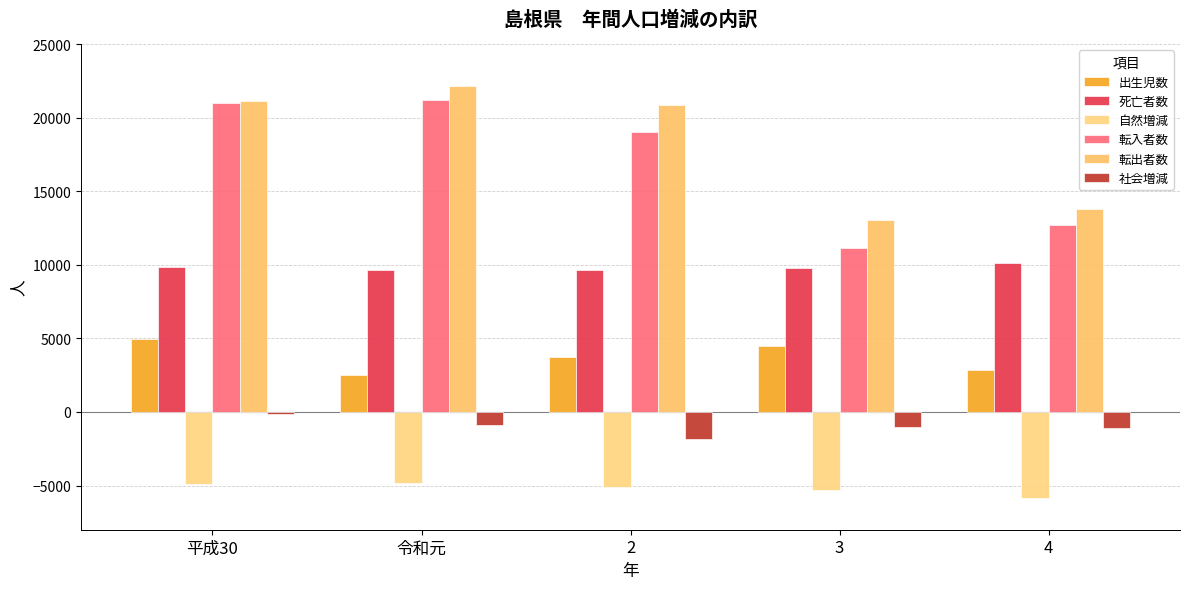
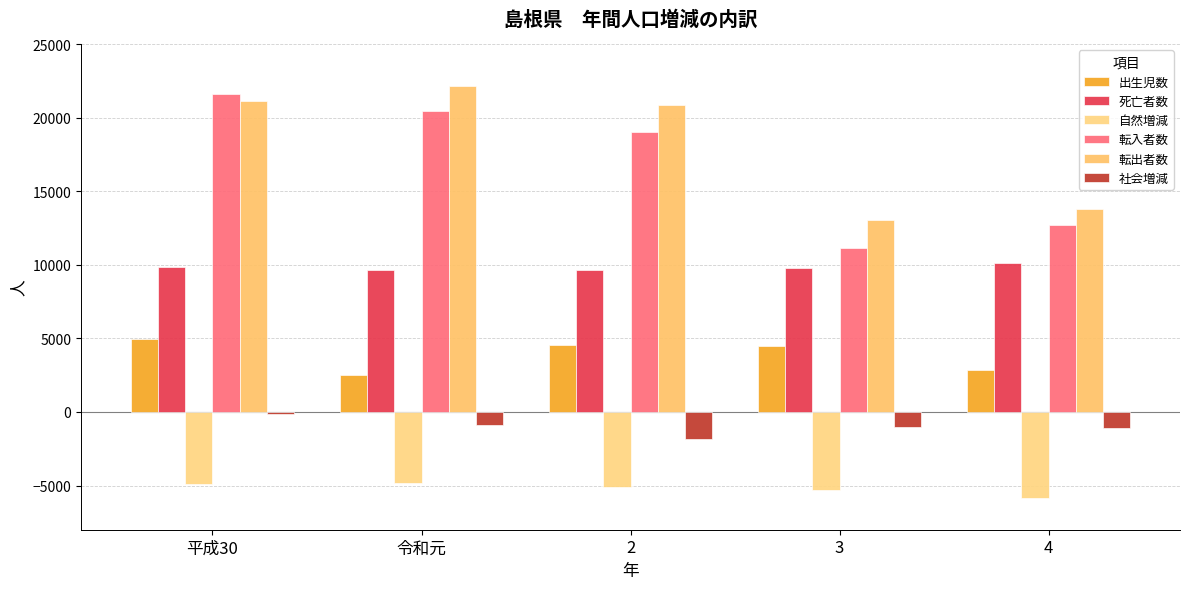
転入者数, 平成30: 21000 -> 21600
転入者数, 令和元: 21200 -> 20400
出生児数, 2: 3800 -> 4500
